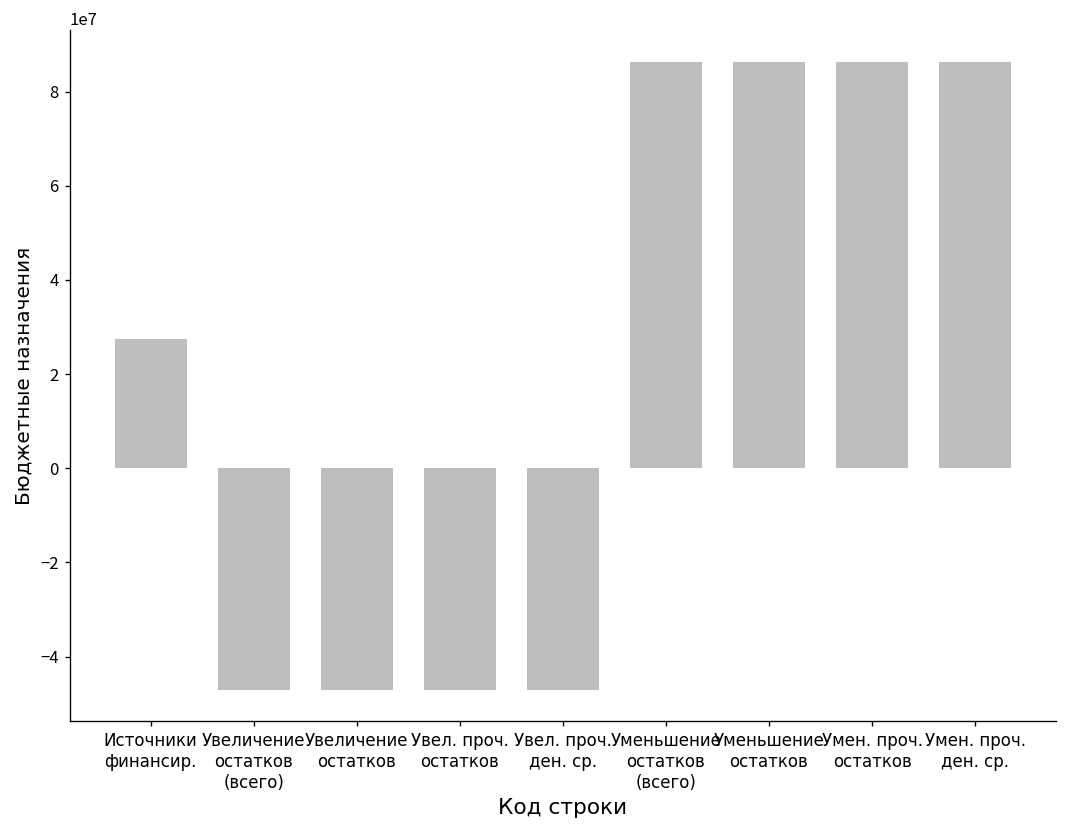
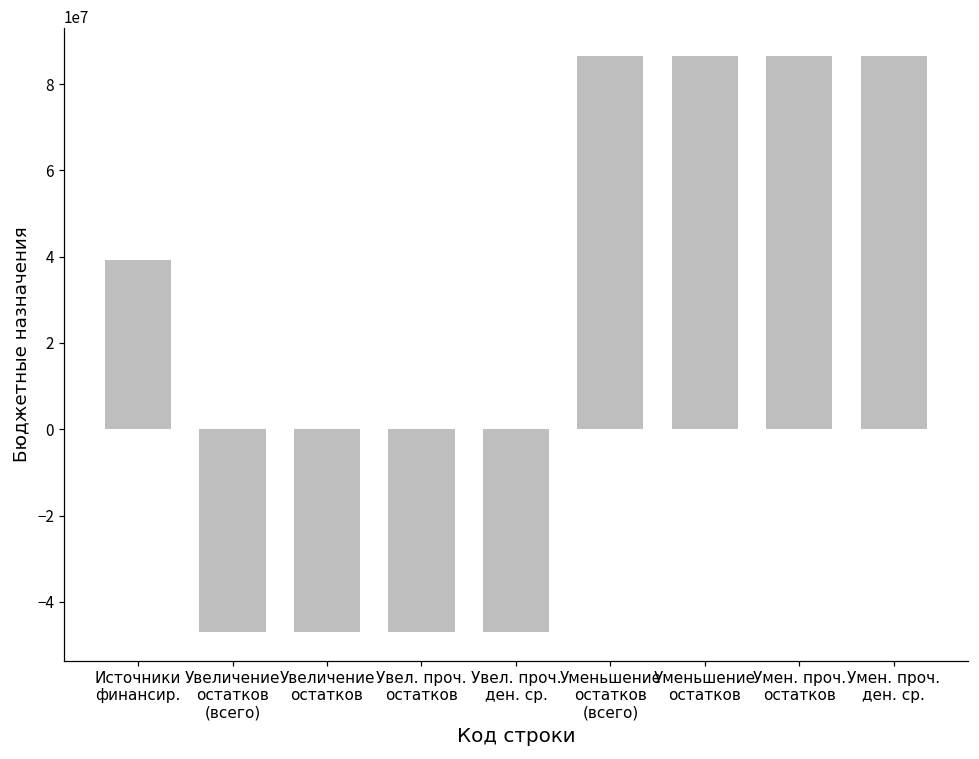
Источники финансир.: 27000000 -> 39000000
